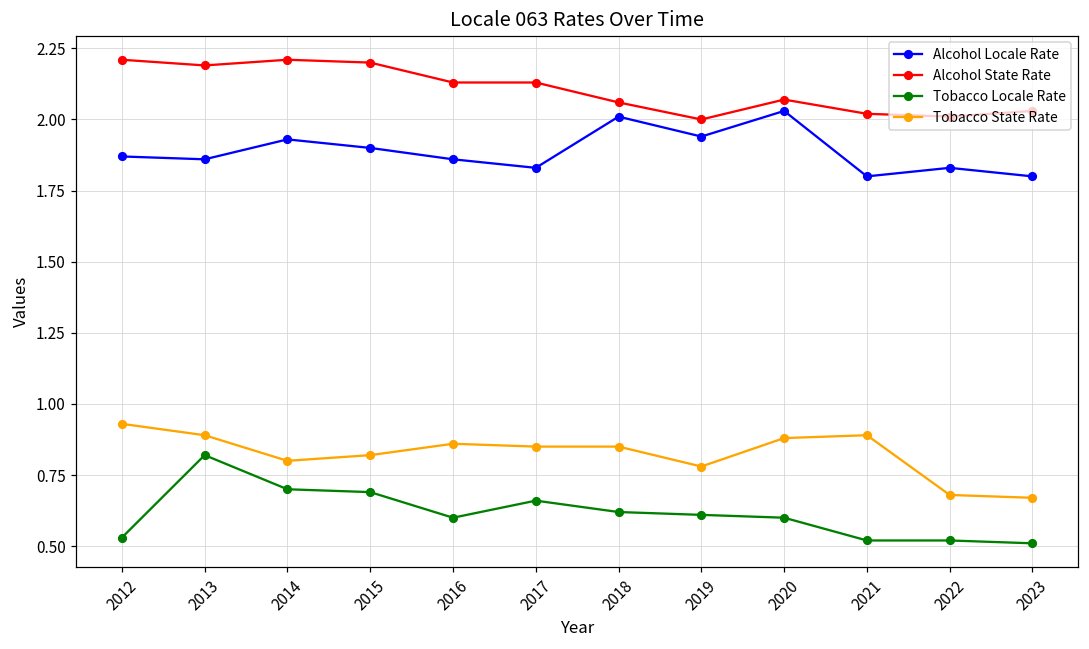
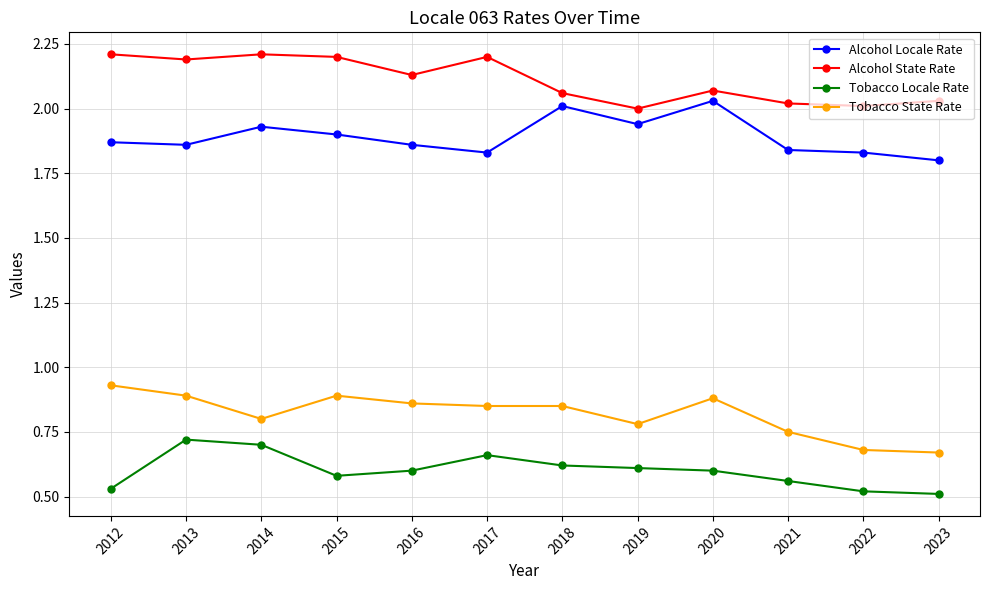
Tobacco Locale Rate, 2013: 0.82 -> 0.72
Tobacco Locale Rate, 2015: 0.69 -> 0.58
Tobacco State Rate, 2015: 0.82 -> 0.89
Alcohol State Rate, 2017: 2.13 -> 2.20
Alcohol Locale Rate, 2021: 1.80 -> 1.84
Tobacco Locale Rate, 2021: 0.52 -> 0.56
Tobacco State Rate, 2021: 0.89 -> 0.75
